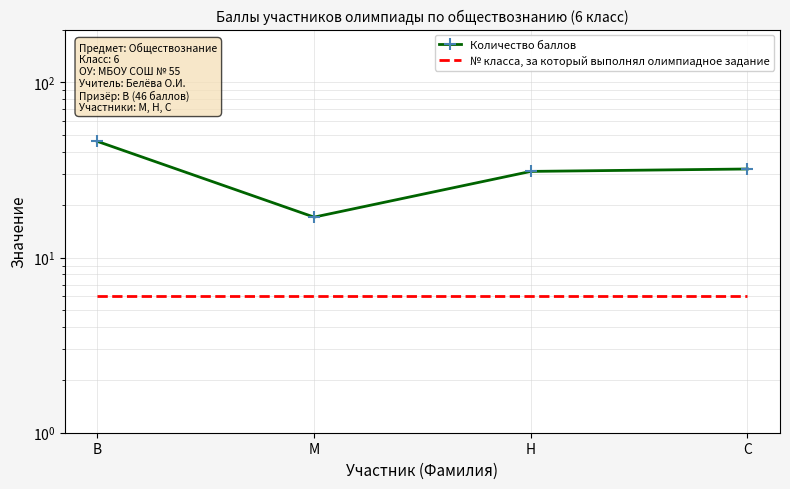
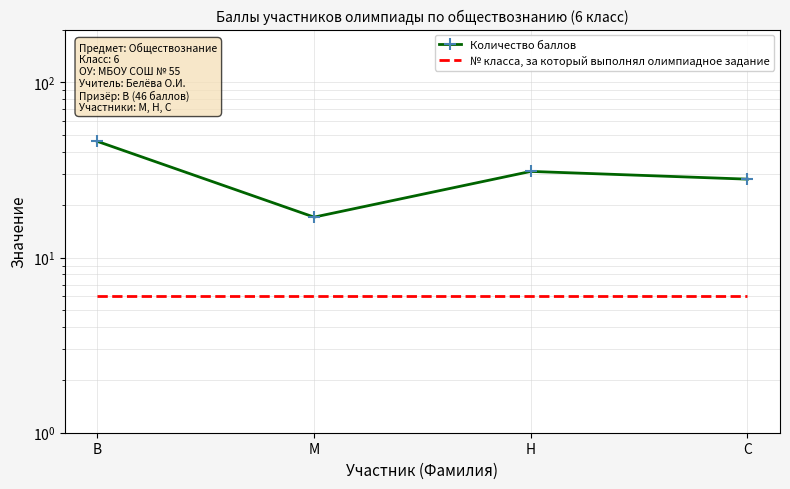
Количество баллов, С: 32 -> 28
